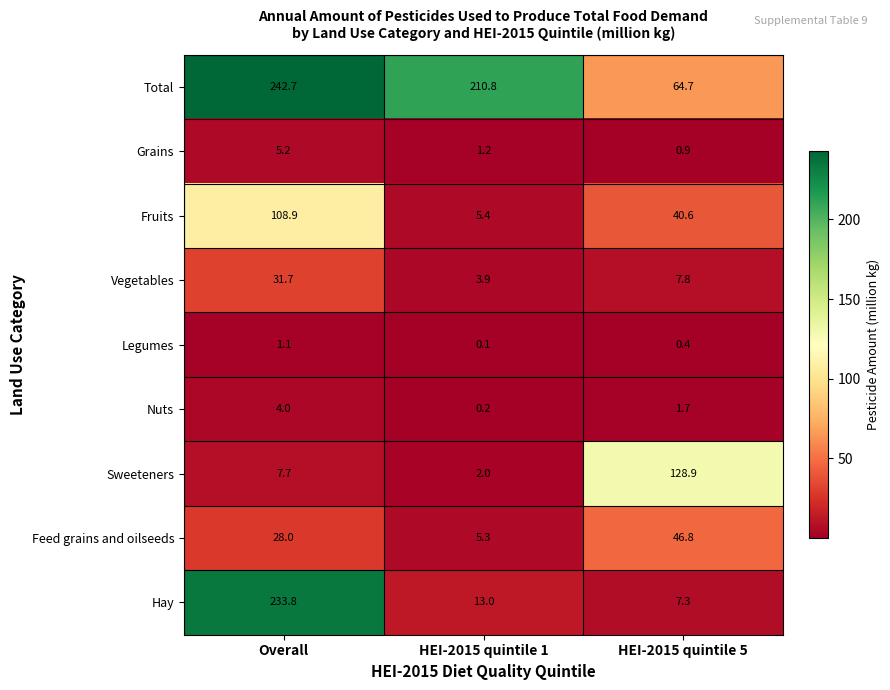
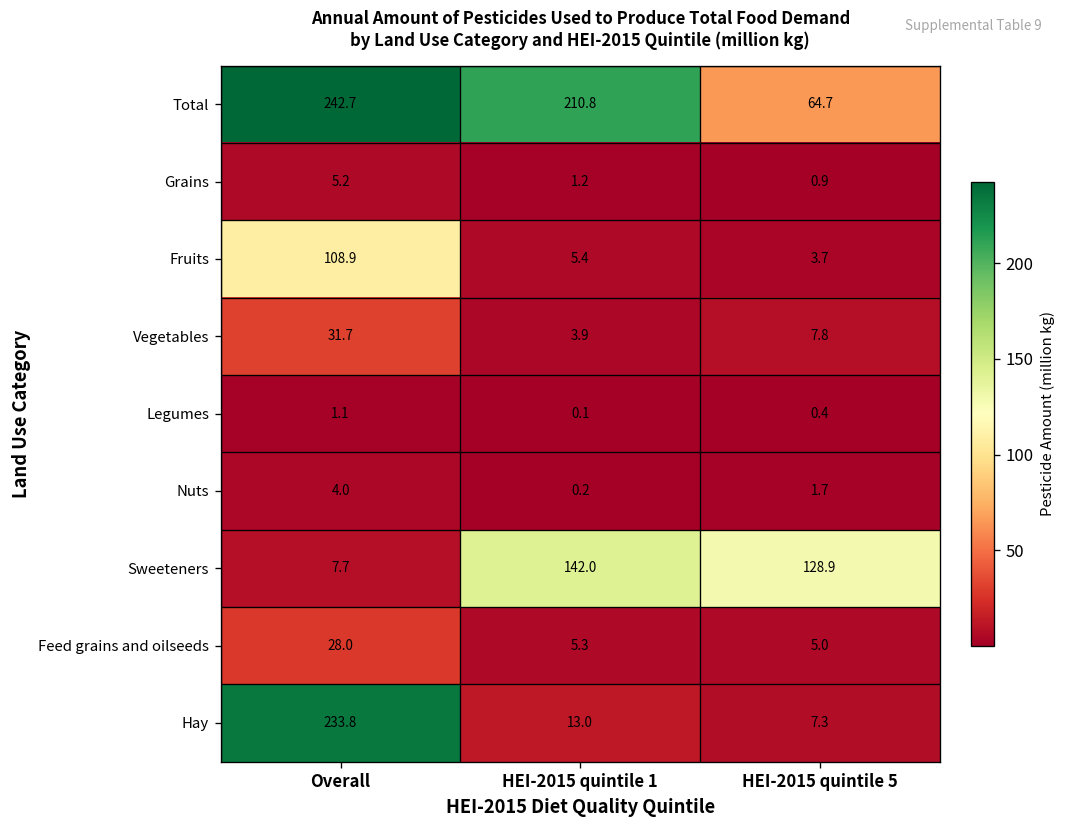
Fruits, HEI-2015 quintile 5: 40.6 -> 3.7
Sweeteners, HEI-2015 quintile 1: 2.0 -> 142.0
Feed grains and oilseeds, HEI-2015 quintile 5: 46.8 -> 5.0
